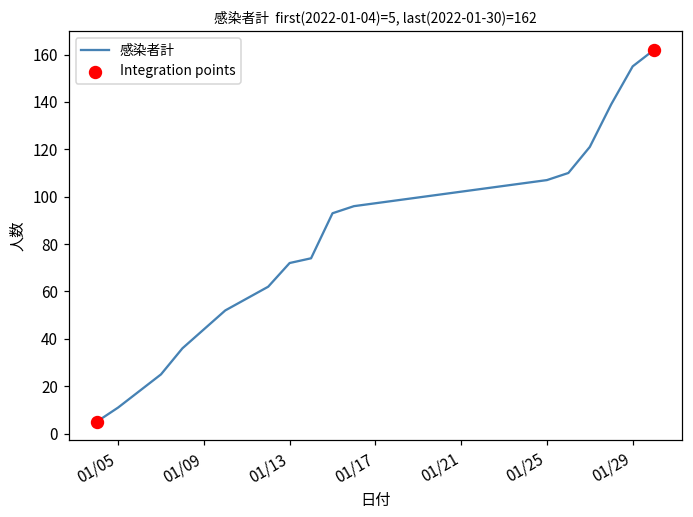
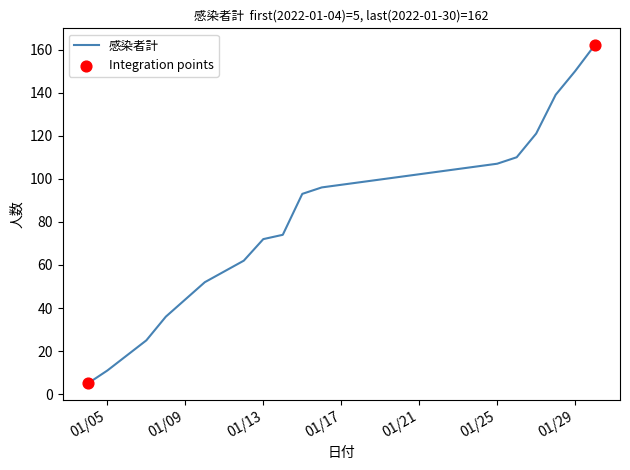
感染者計, 01/29: 155 -> 150
